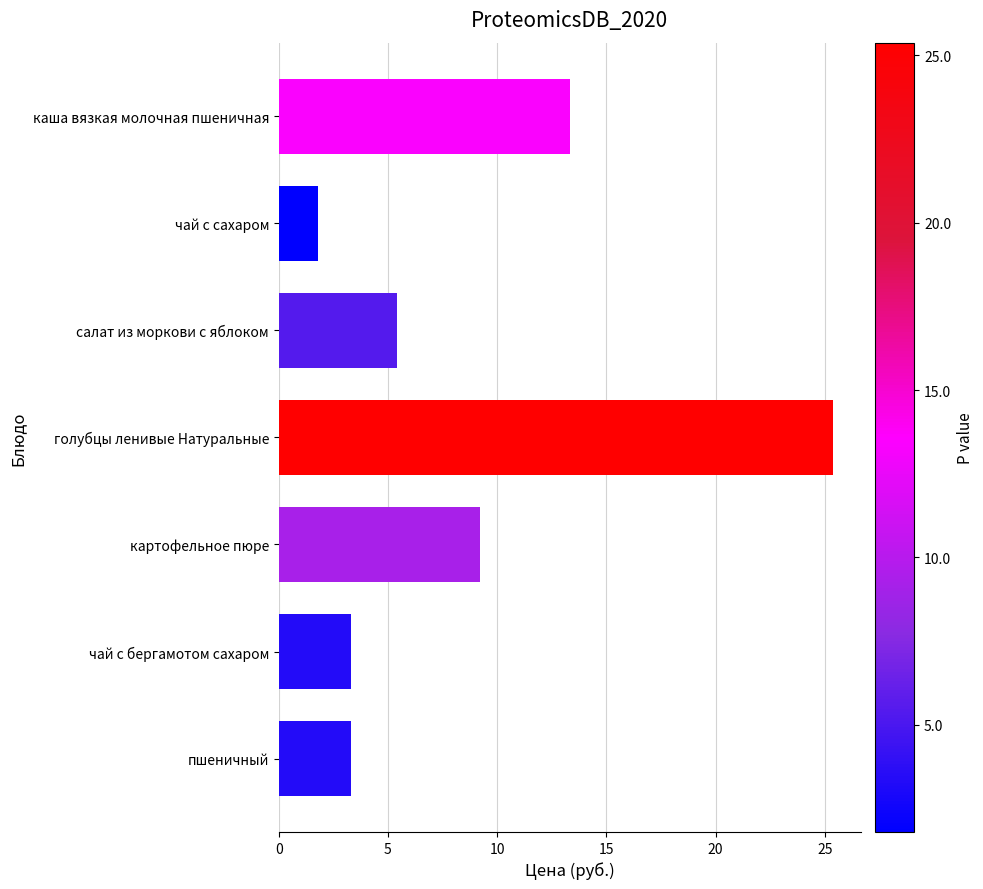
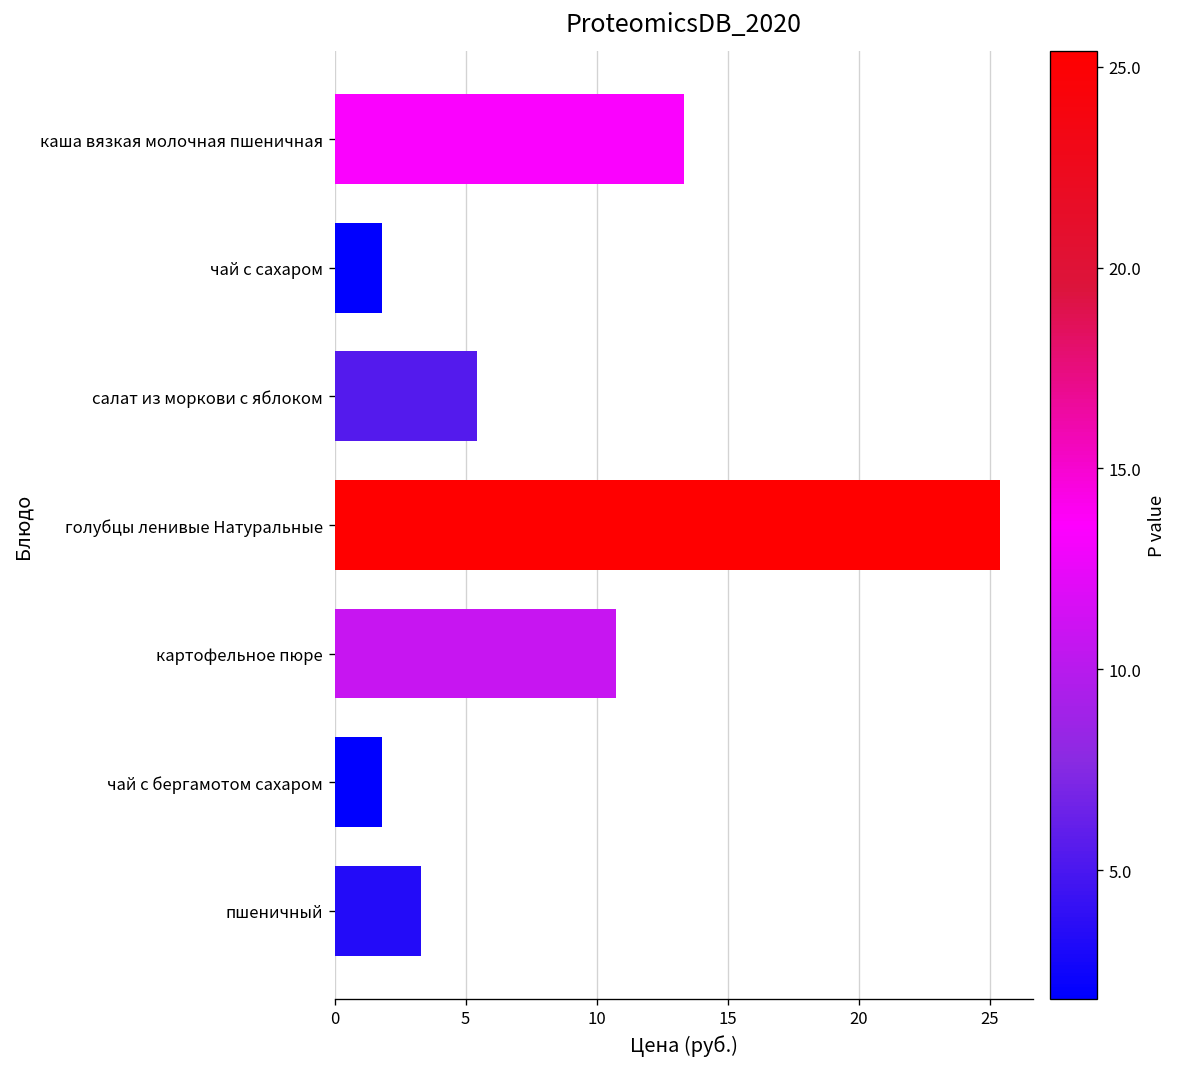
картофельное пюре: 9.2 -> 10.7
чай с бергамотом сахаром: 3.3 -> 1.8
